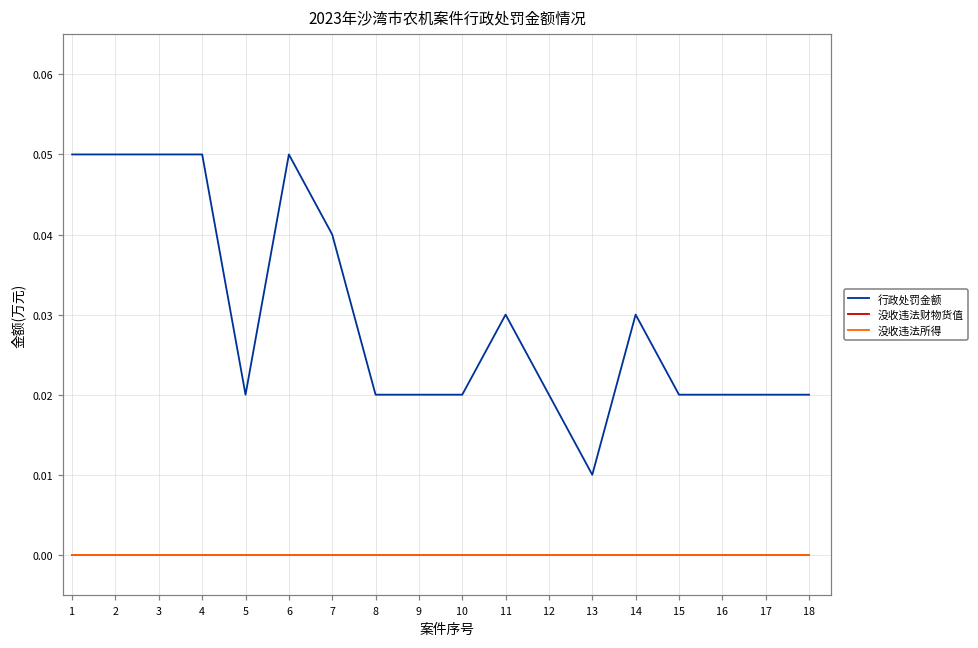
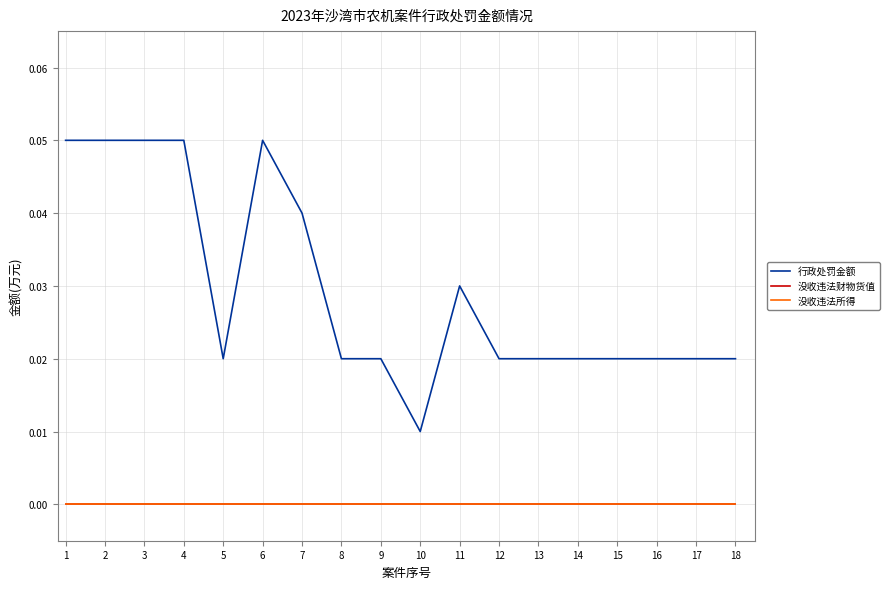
行政处罚金额, 10: 0.02 -> 0.01
行政处罚金额, 13: 0.01 -> 0.02
行政处罚金额, 14: 0.03 -> 0.02
